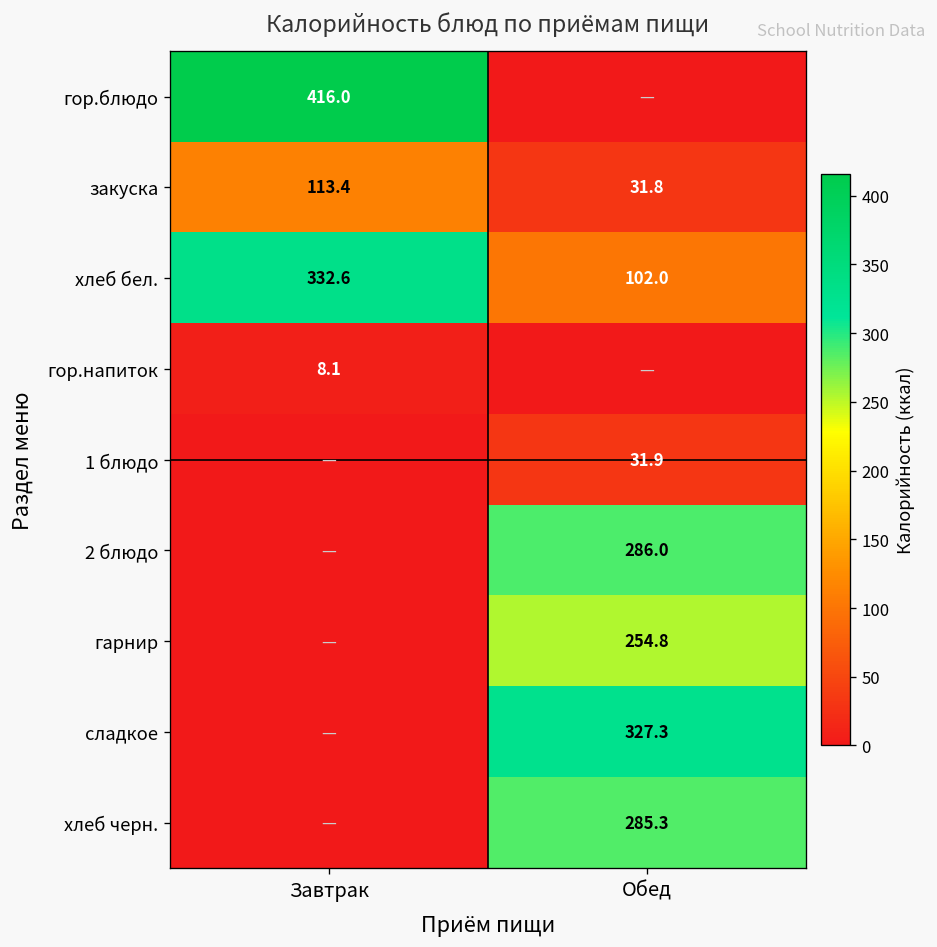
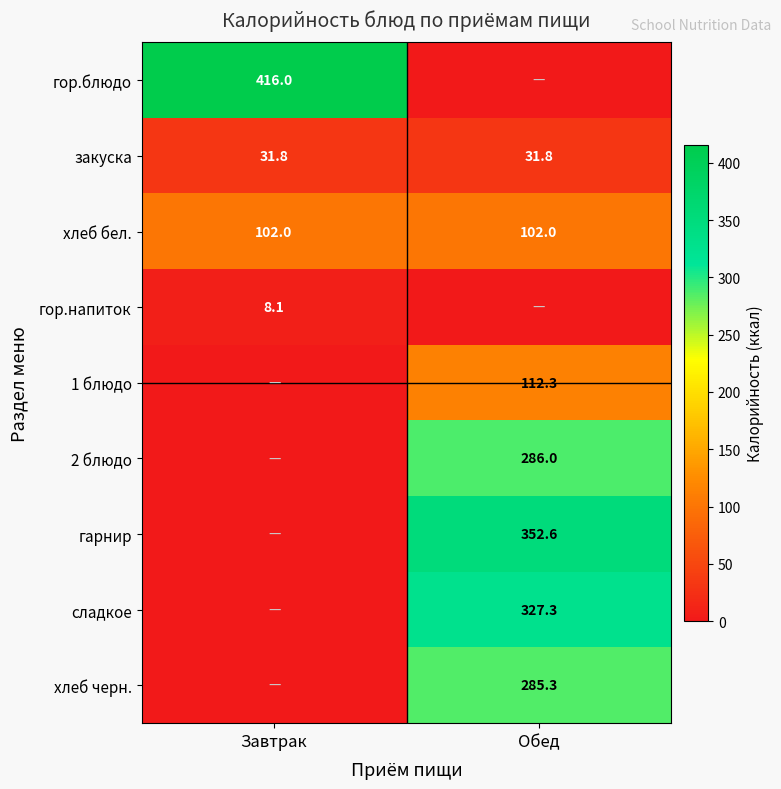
закуска, Завтрак: 113.4 -> 31.8
хлеб бел., Завтрак: 332.6 -> 102.0
1 блюдо, Обед: 31.9 -> 112.3
гарнир, Обед: 254.8 -> 352.6
